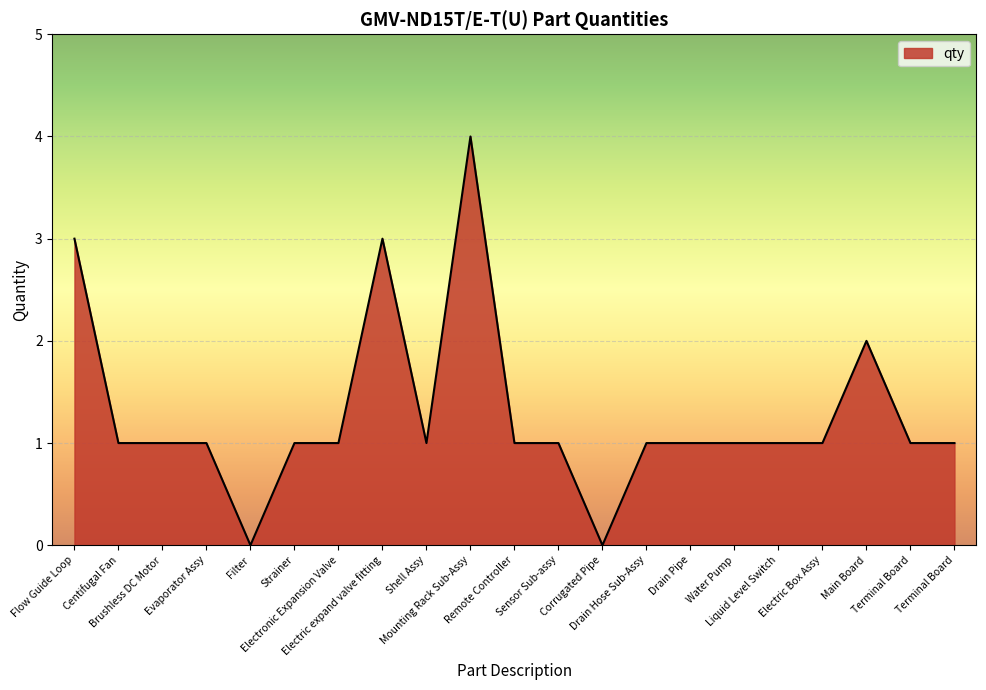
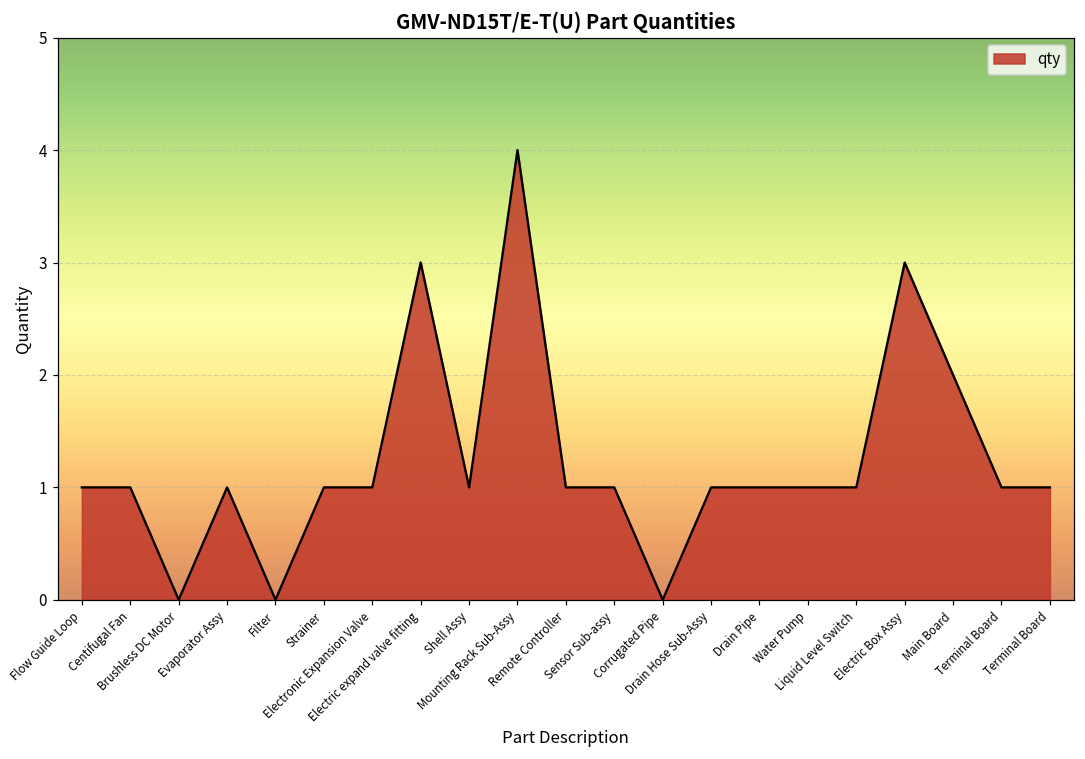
Flow Guide Loop: 3 -> 1
Brushless DC Motor: 1 -> 0
Electric Box Assy: 1 -> 3
